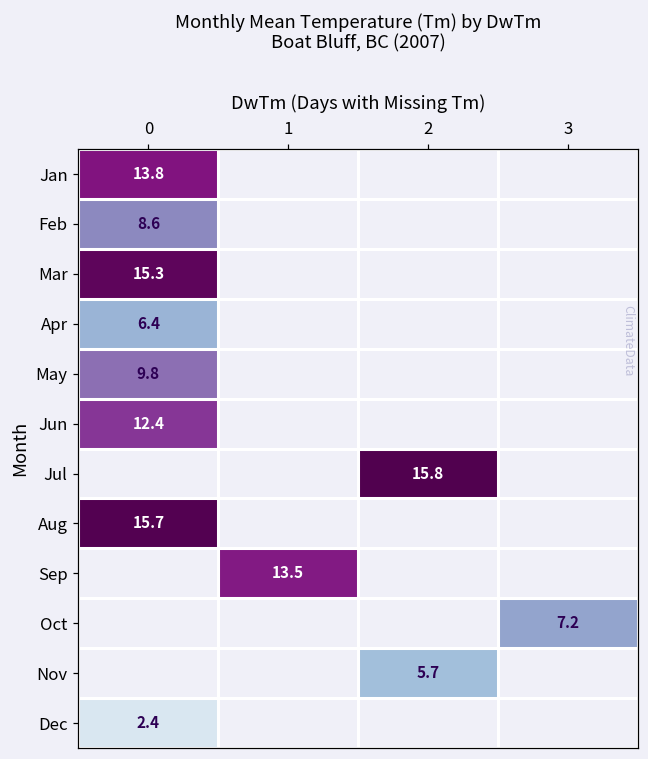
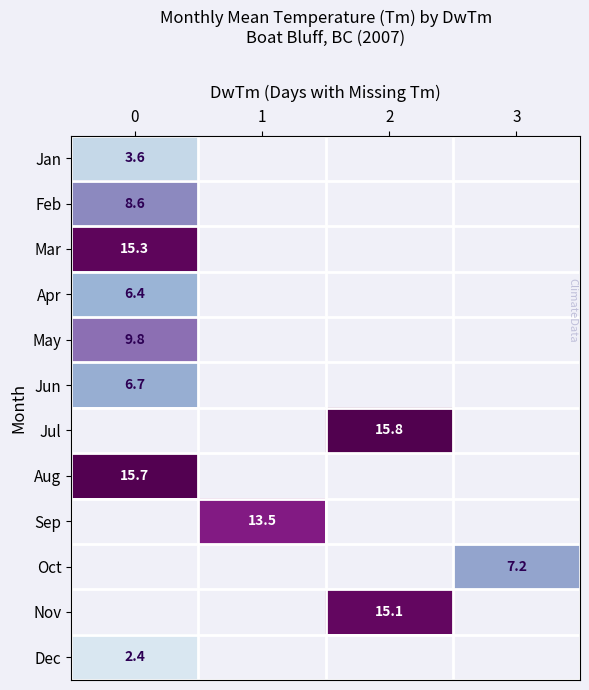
Jan, 0: 13.8 -> 3.6
Jun, 0: 12.4 -> 6.7
Nov, 2: 5.7 -> 15.1
